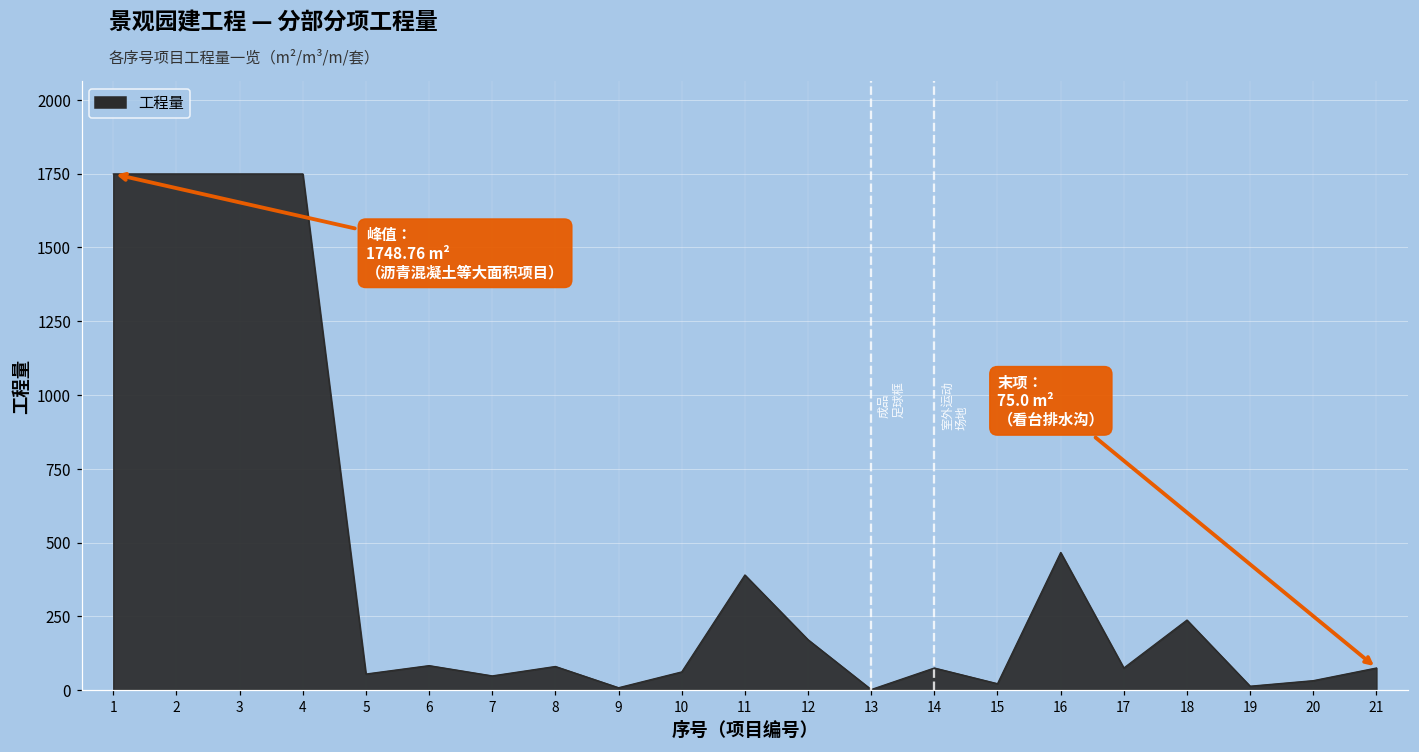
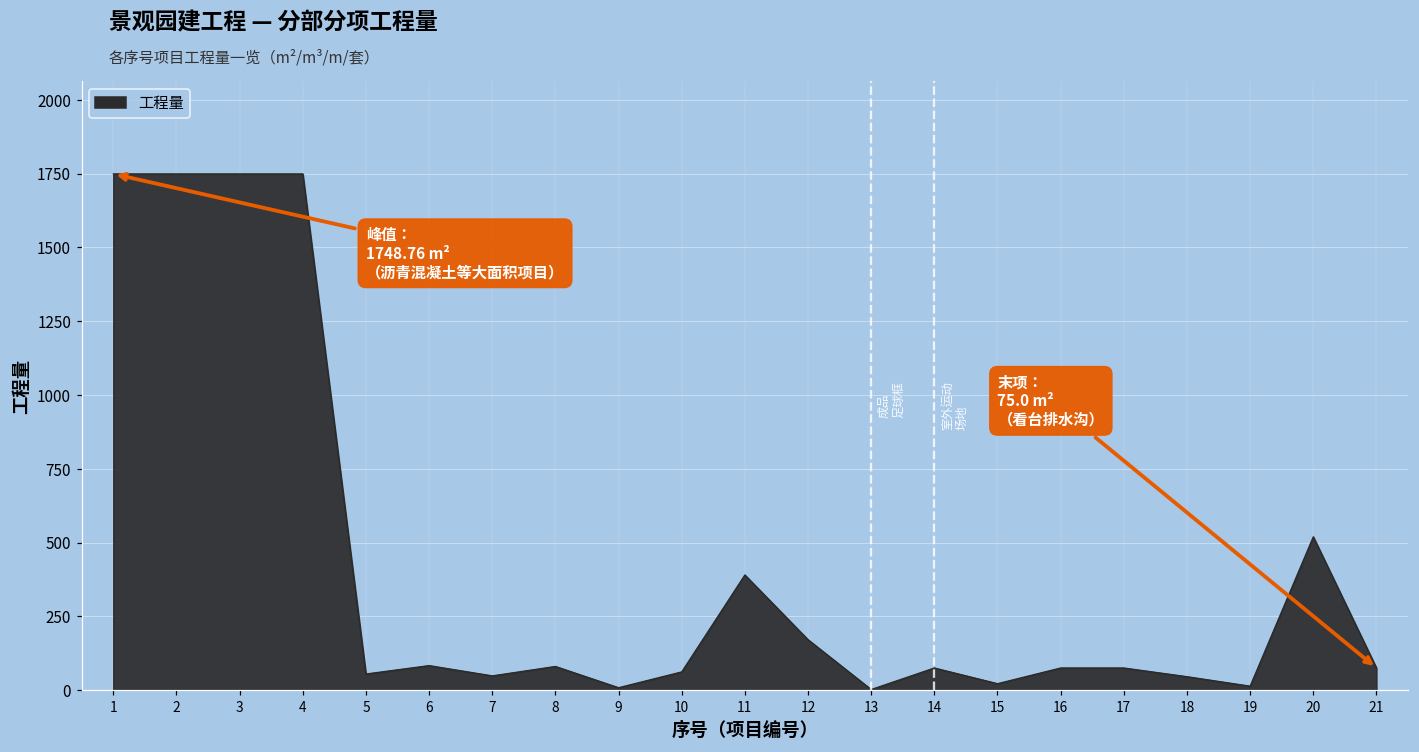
16: 470 -> 80
18: 240 -> 50
20: 30 -> 520
